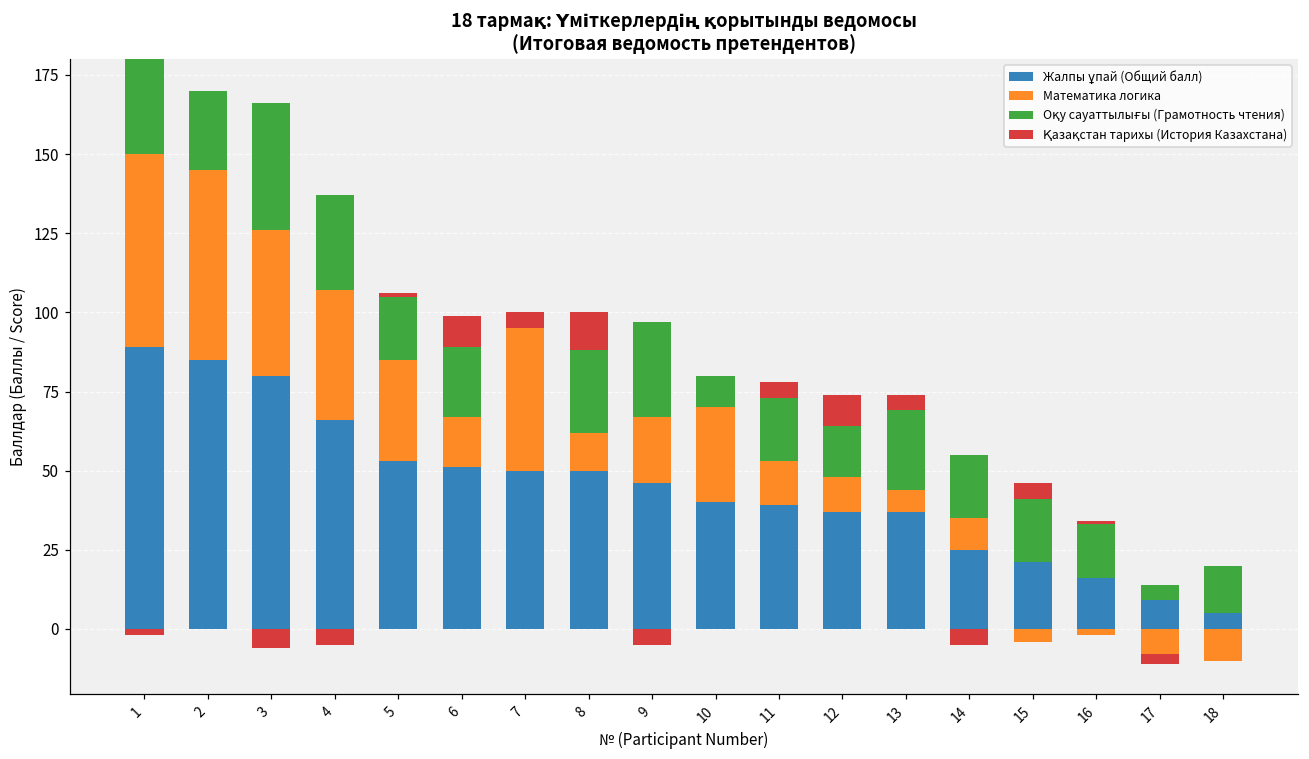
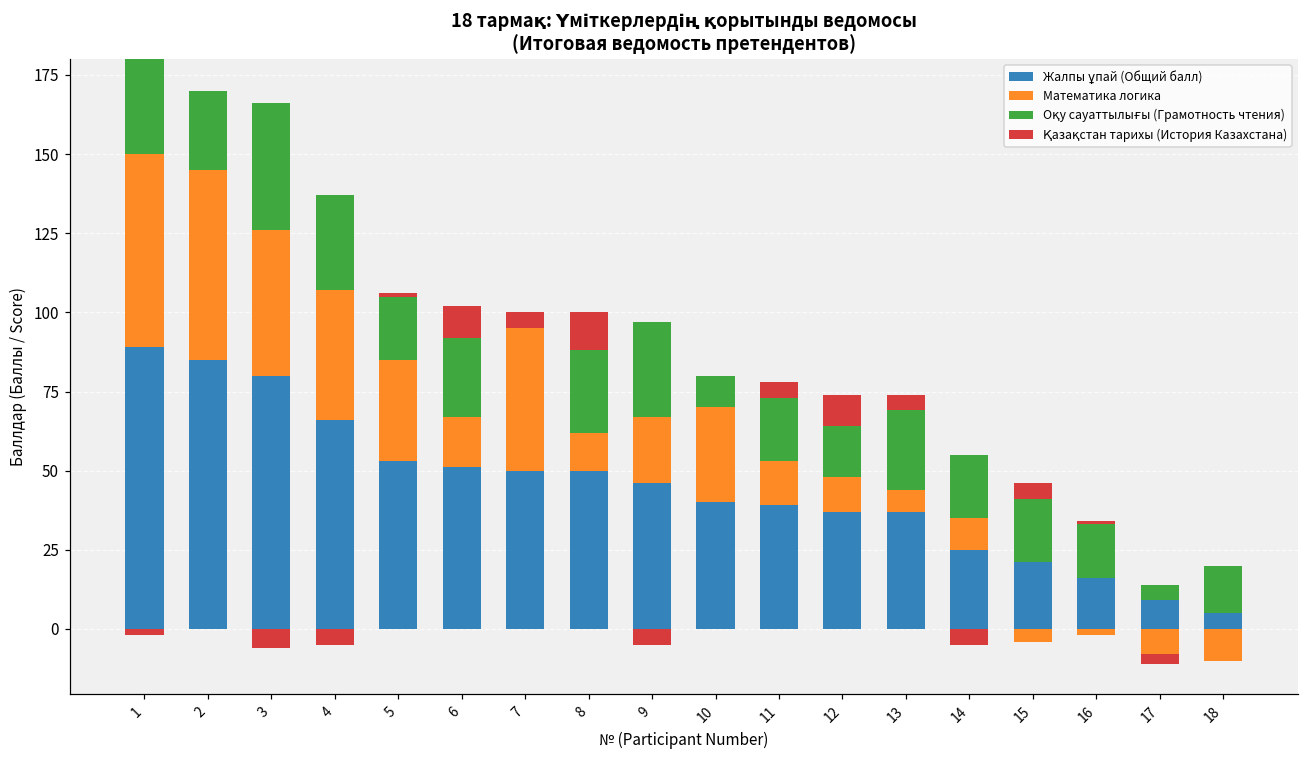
Оқу сауаттылығы (Грамотность чтения), 6: 22 -> 25
